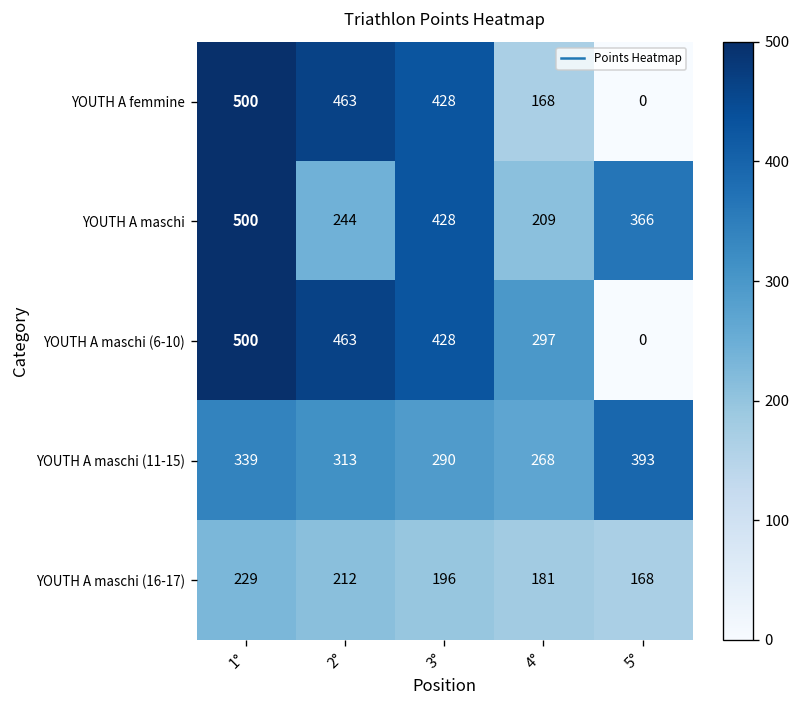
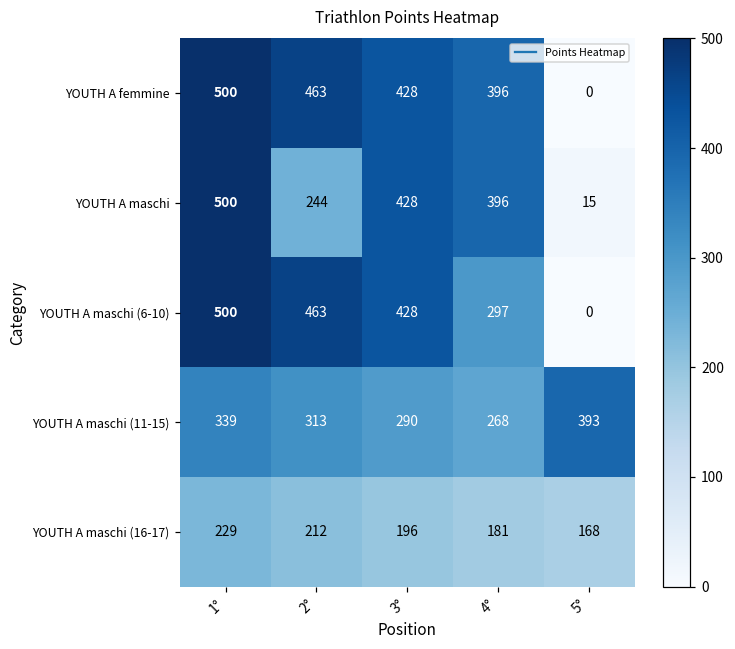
YOUTH A femmine, 4°: 168 -> 396
YOUTH A maschi, 4°: 209 -> 396
YOUTH A maschi, 5°: 366 -> 15
